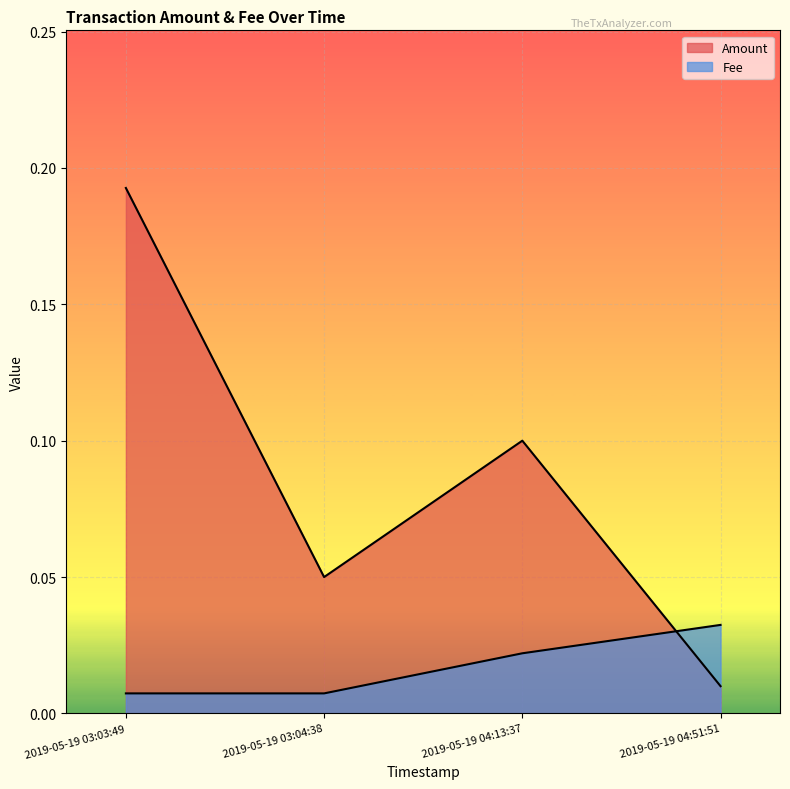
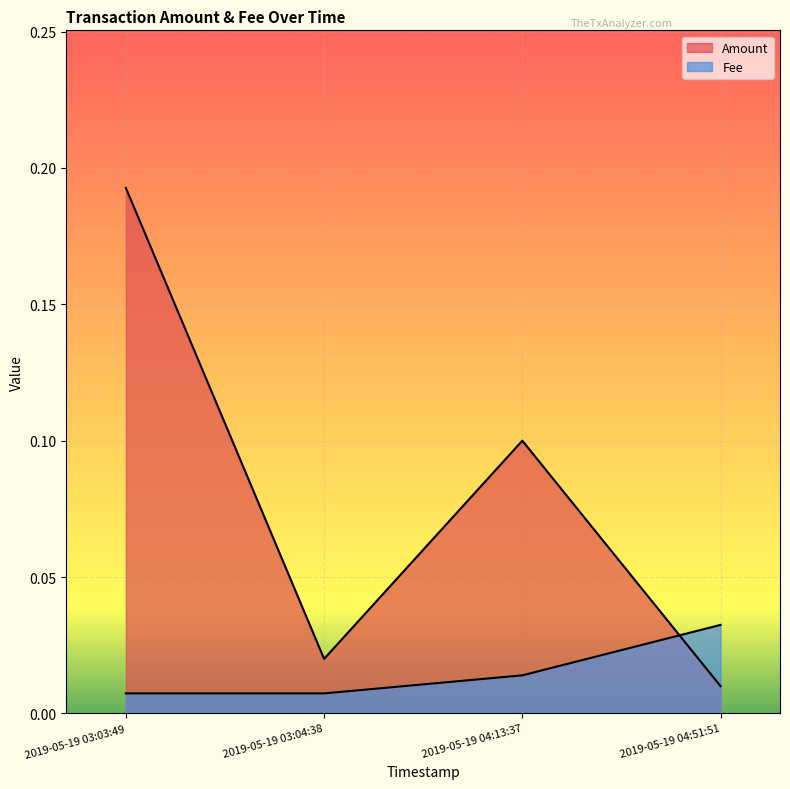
Amount, 2019-05-19 03:04:38: 0.05 -> 0.02
Fee, 2019-05-19 04:13:37: 0.022 -> 0.014
